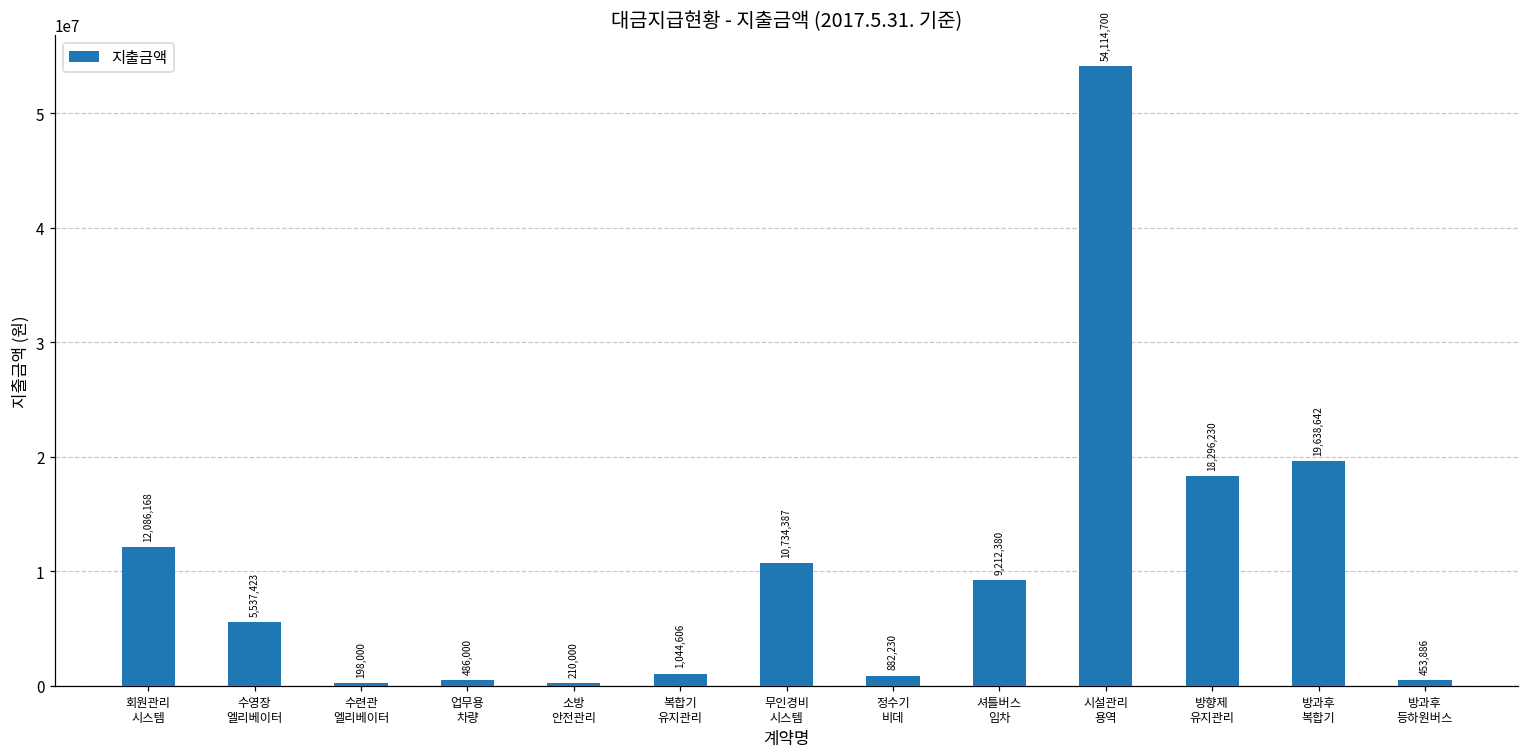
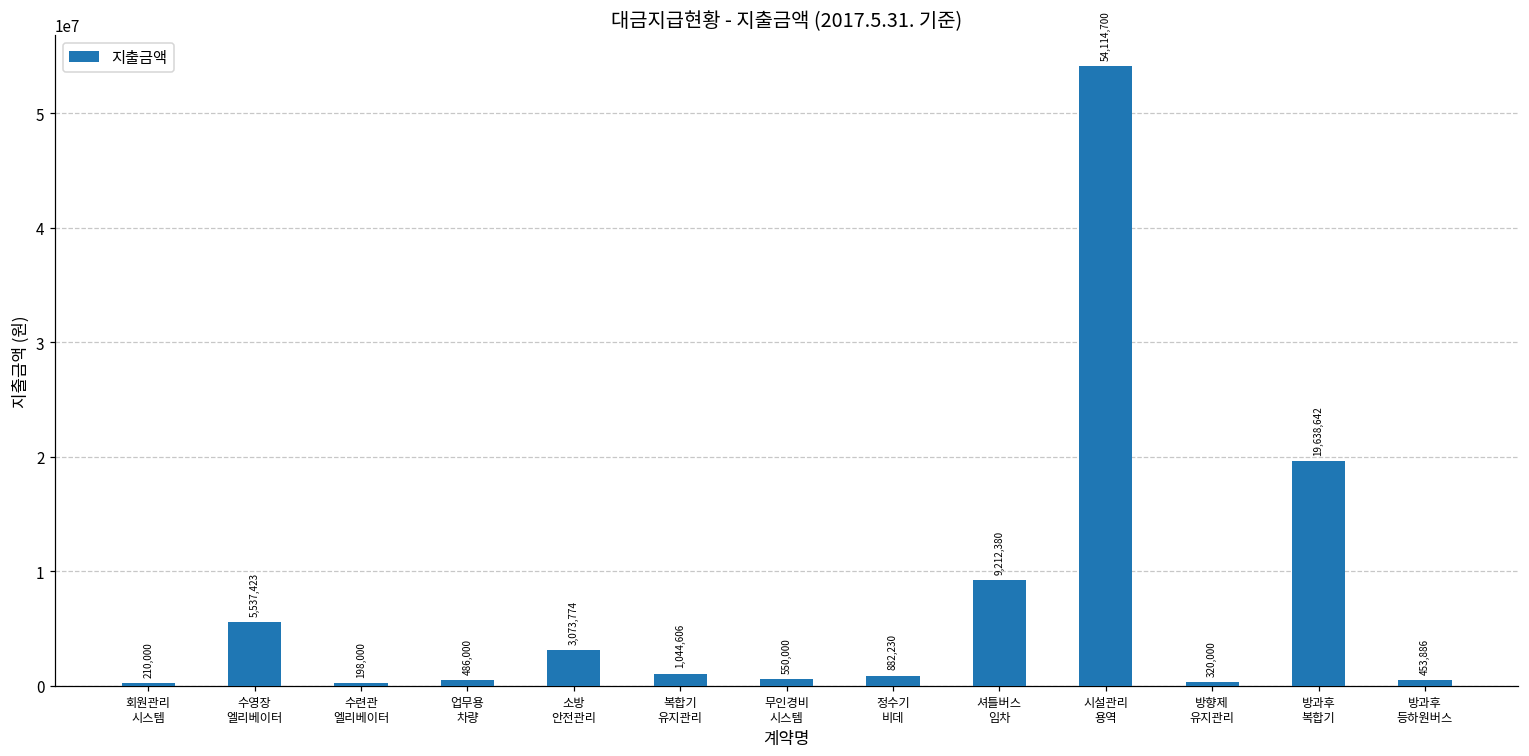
회원관리 시스템: 12,086,168 -> 210,000
소방 안전관리: 210,000 -> 3,073,774
무인경비 시스템: 10,734,387 -> 550,000
방향제 유지관리: 18,296,230 -> 320,000
